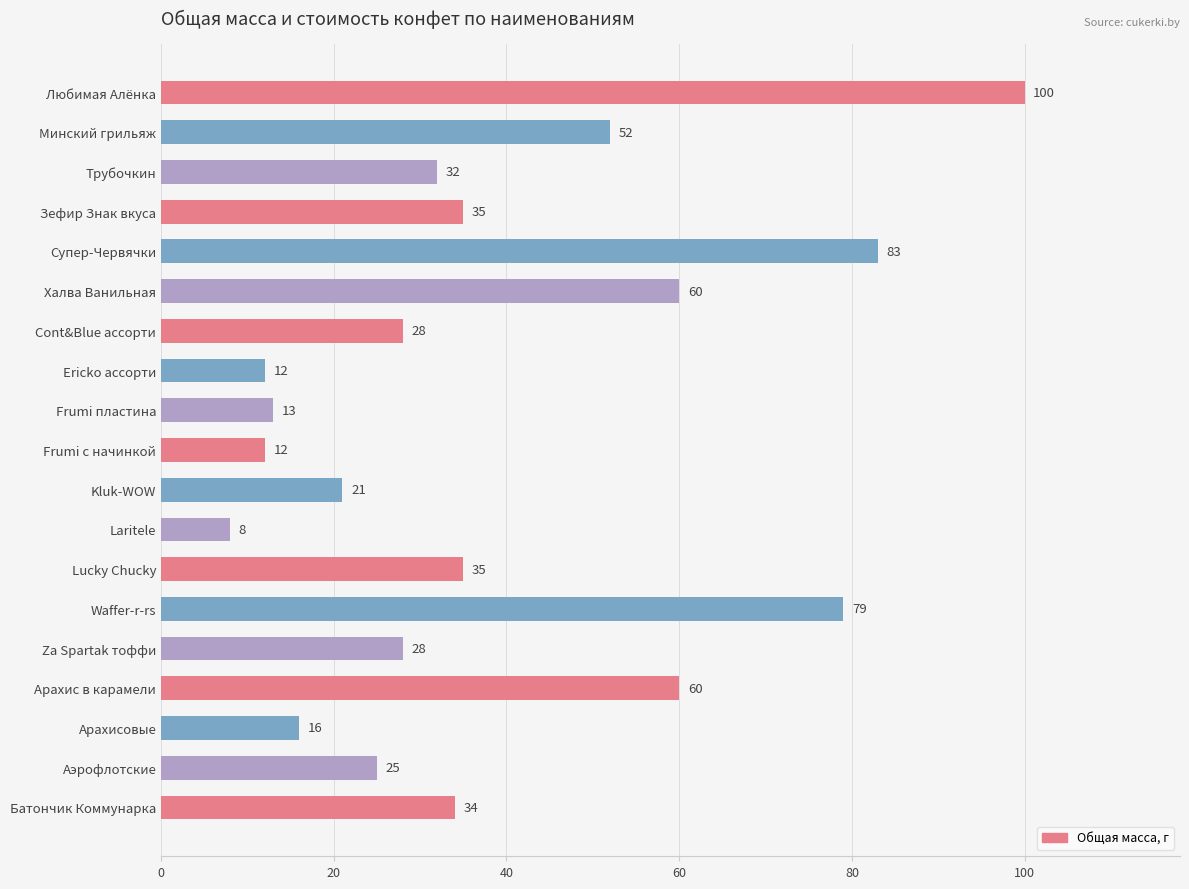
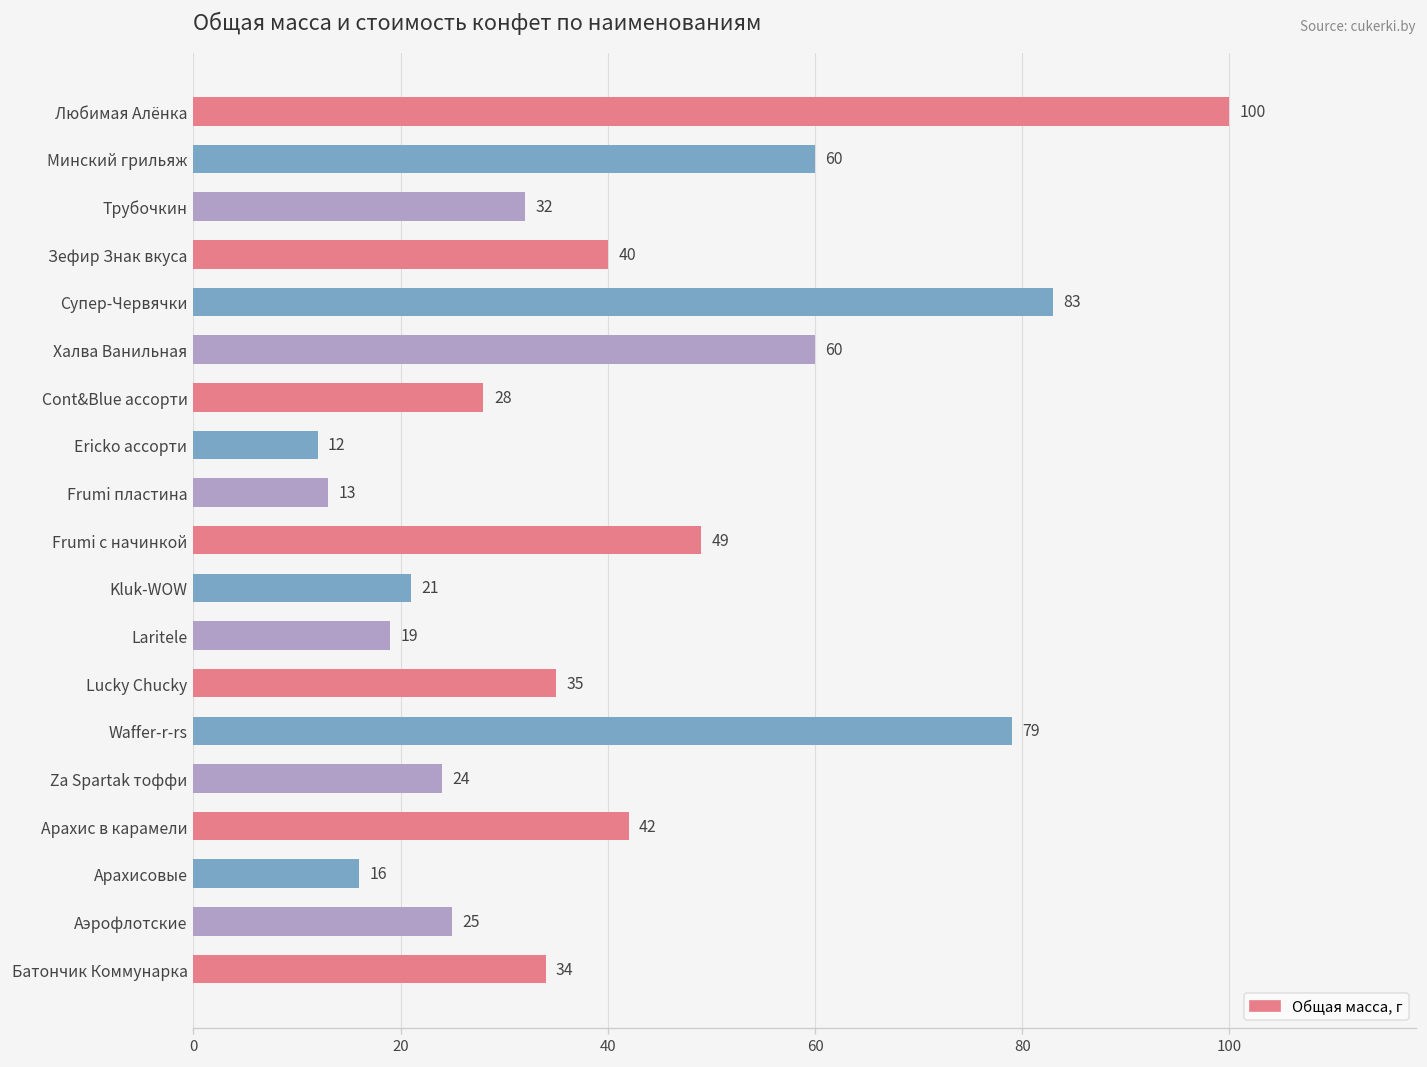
Минский грильяж: 52 -> 60
Зефир Знак вкуса: 35 -> 40
Frumi с начинкой: 12 -> 49
Laritele: 8 -> 19
Za Spartak тоффи: 28 -> 24
Арахис в карамели: 60 -> 42
